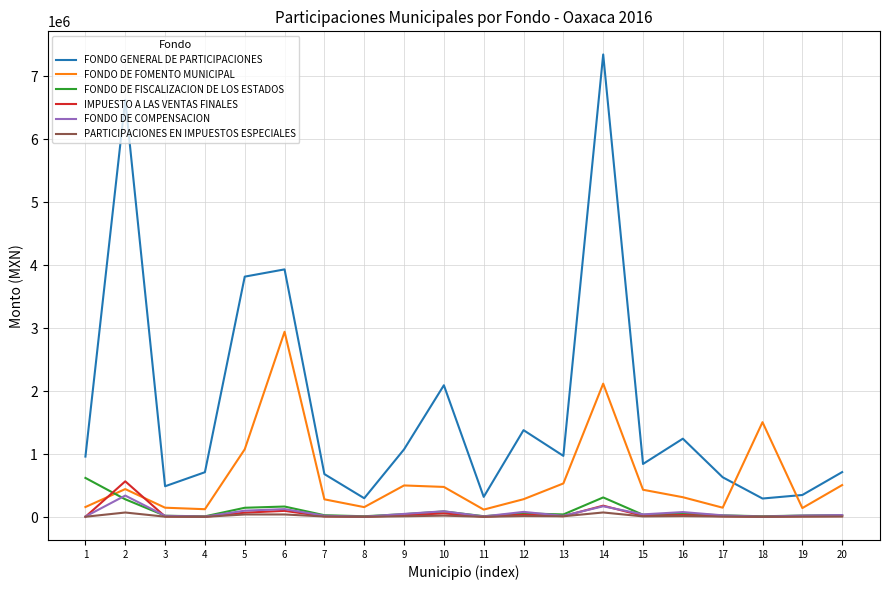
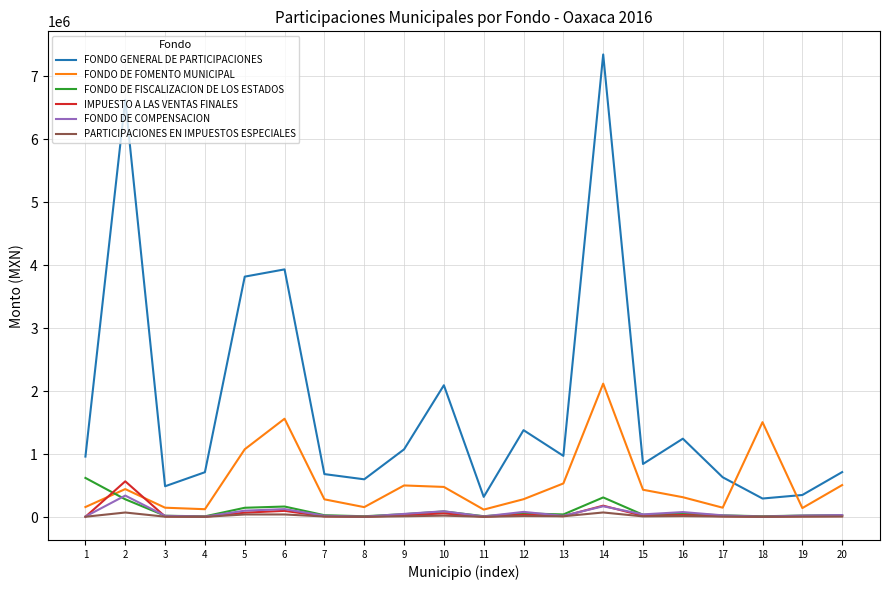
FONDO DE FOMENTO MUNICIPAL, 6: 2900000 -> 1600000
FONDO GENERAL DE PARTICIPACIONES, 8: 300000 -> 600000
